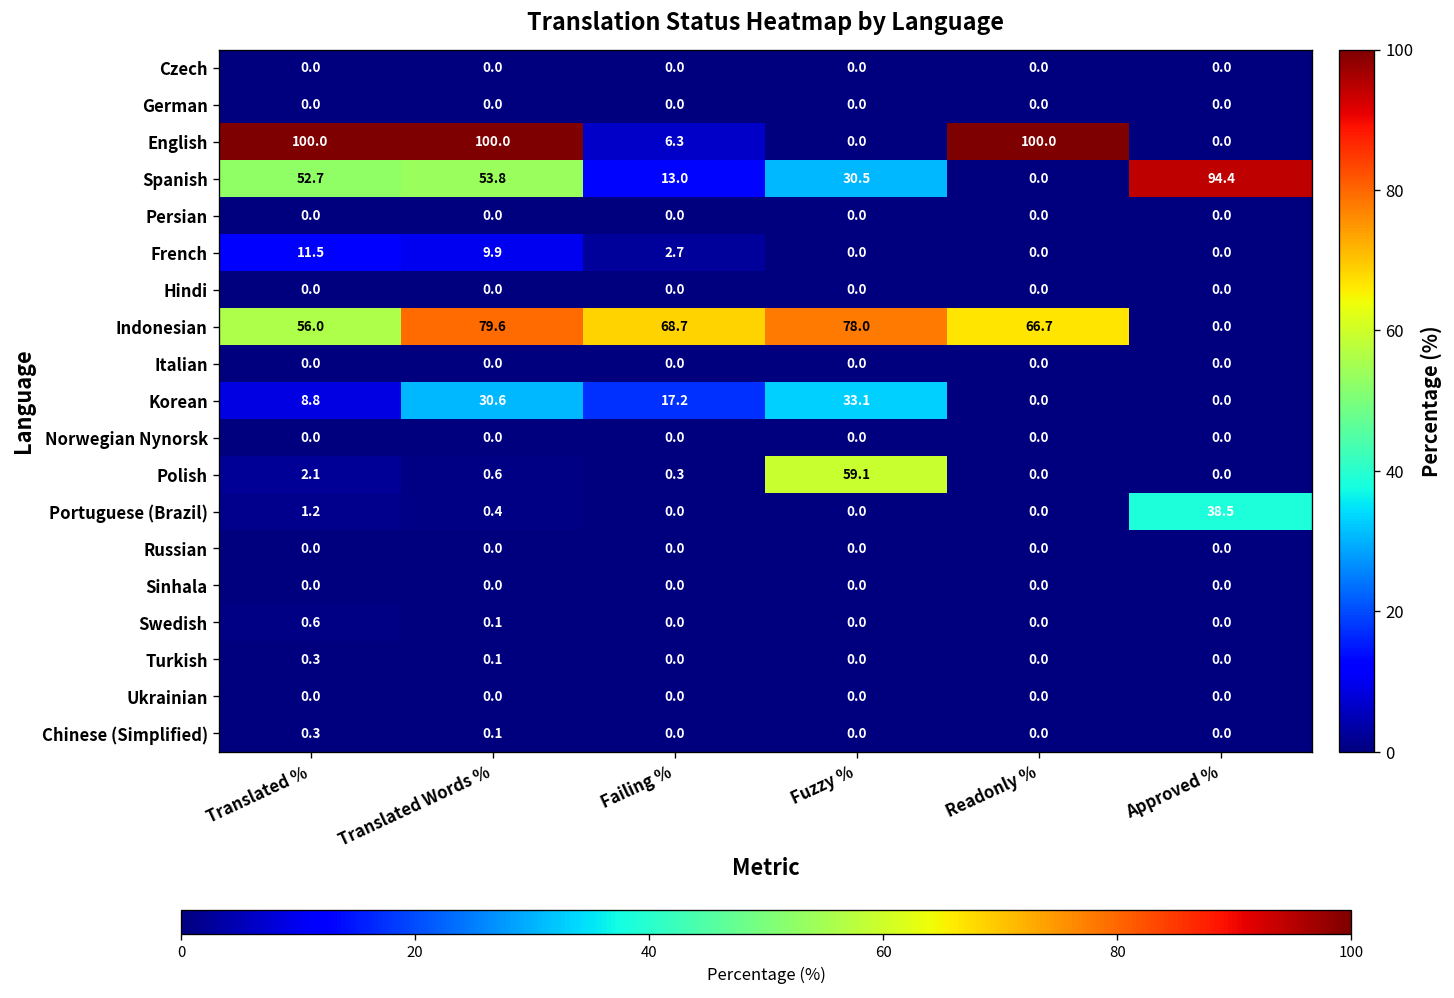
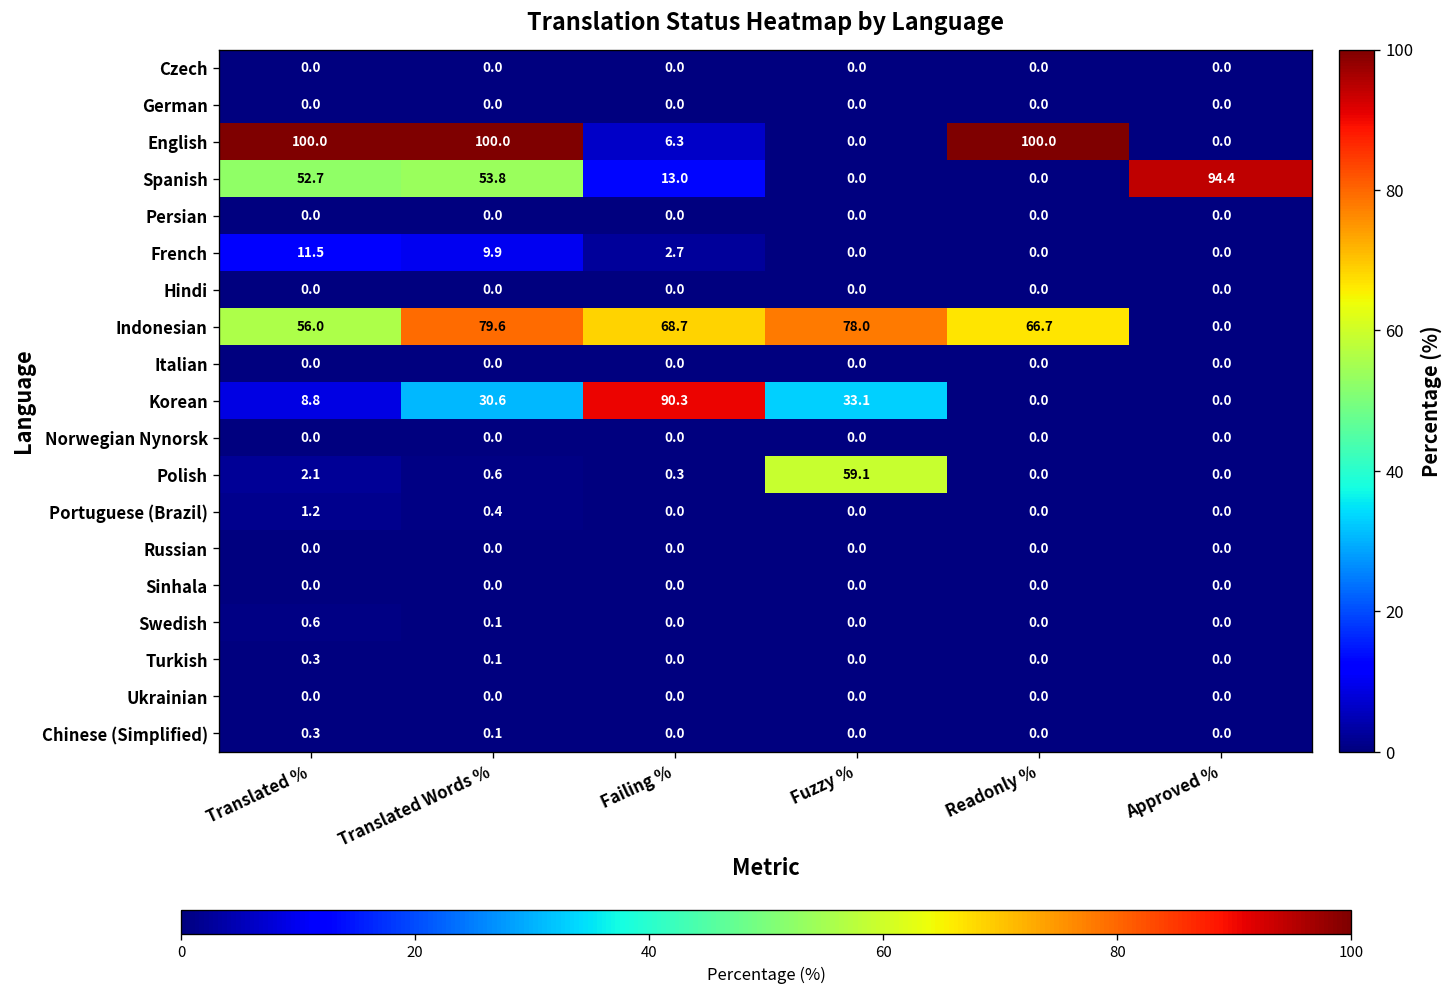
Spanish, Fuzzy %: 30.5 -> 0.0
Korean, Failing %: 17.2 -> 90.3
Portuguese (Brazil), Approved %: 38.5 -> 0.0
